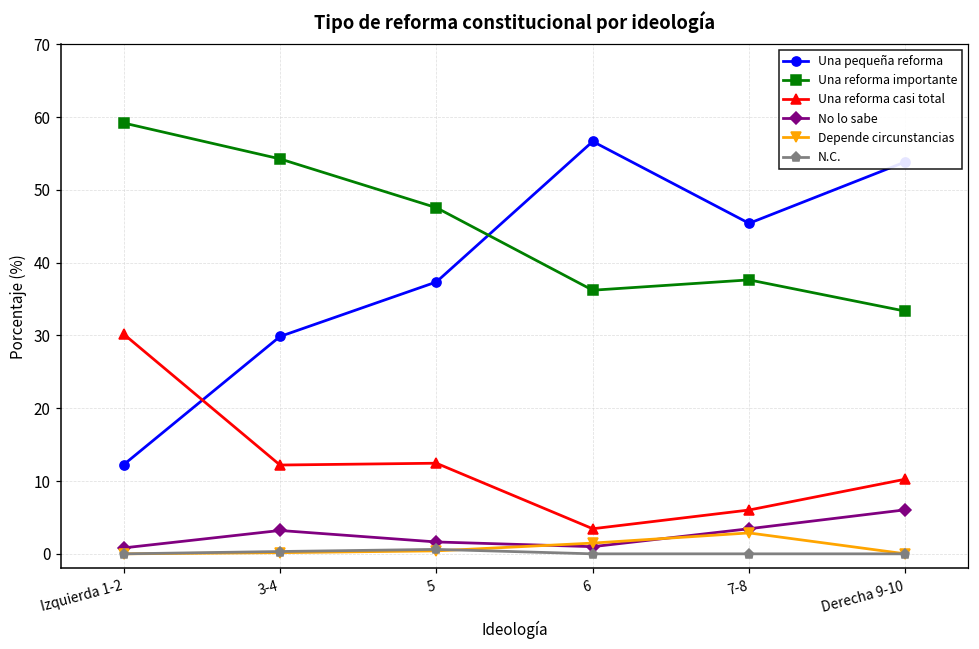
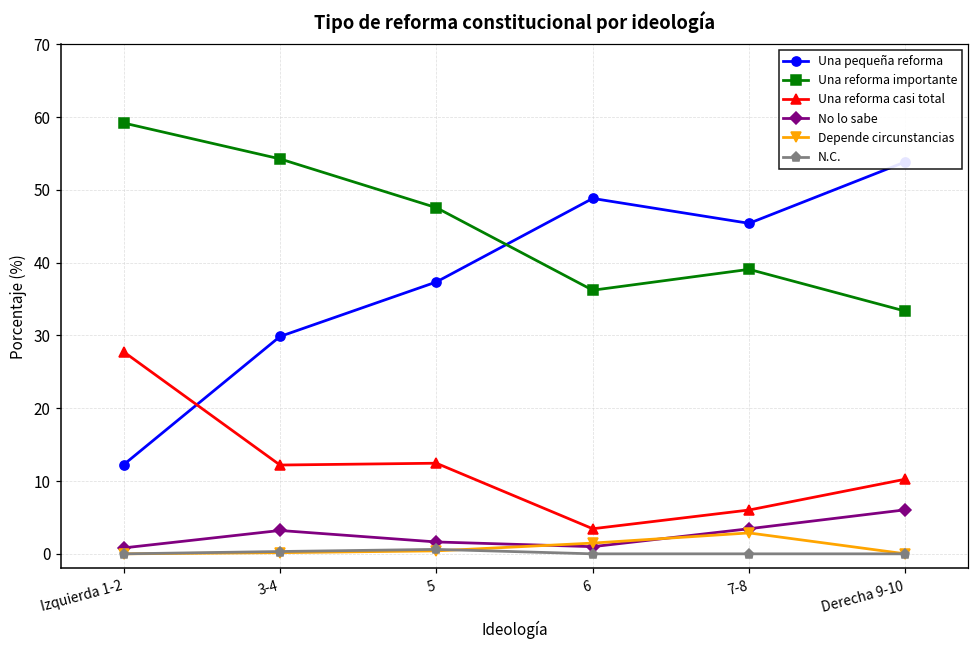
Una reforma casi total, Izquierda 1-2: 30 -> 28
Una pequeña reforma, 6: 57 -> 49
Una reforma importante, 7-8: 38 -> 39
